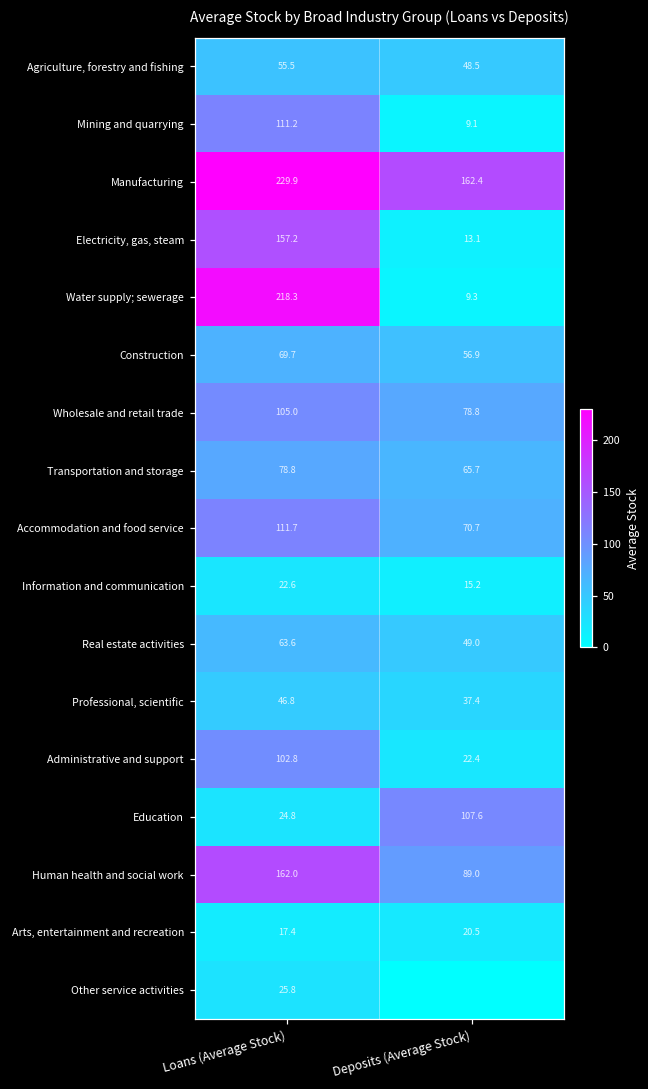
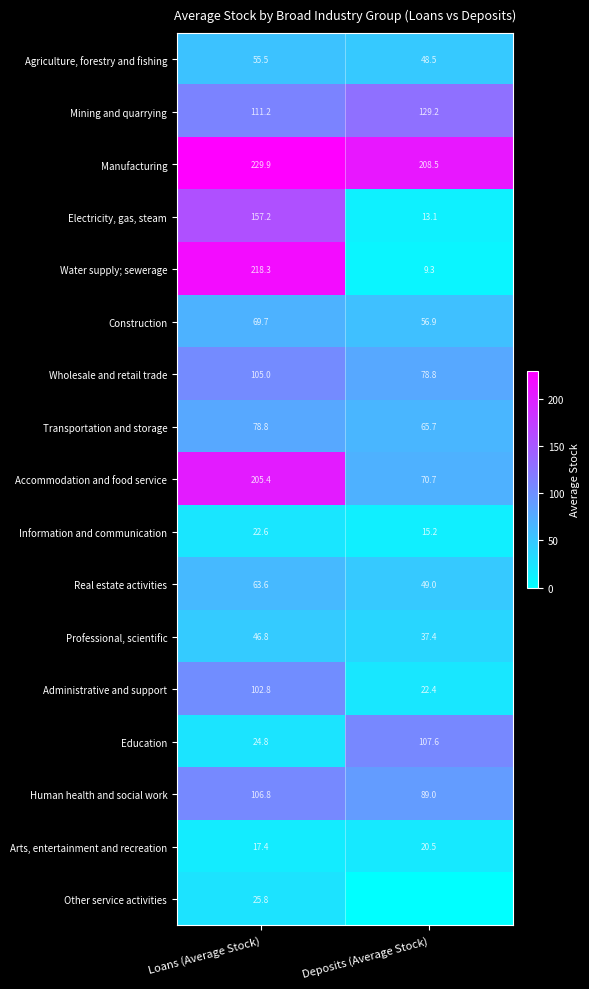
Mining and quarrying, Deposits (Average Stock): 9.1 -> 129.2
Manufacturing, Deposits (Average Stock): 162.4 -> 208.5
Accommodation and food service, Loans (Average Stock): 111.7 -> 205.4
Human health and social work, Loans (Average Stock): 162.0 -> 106.8
